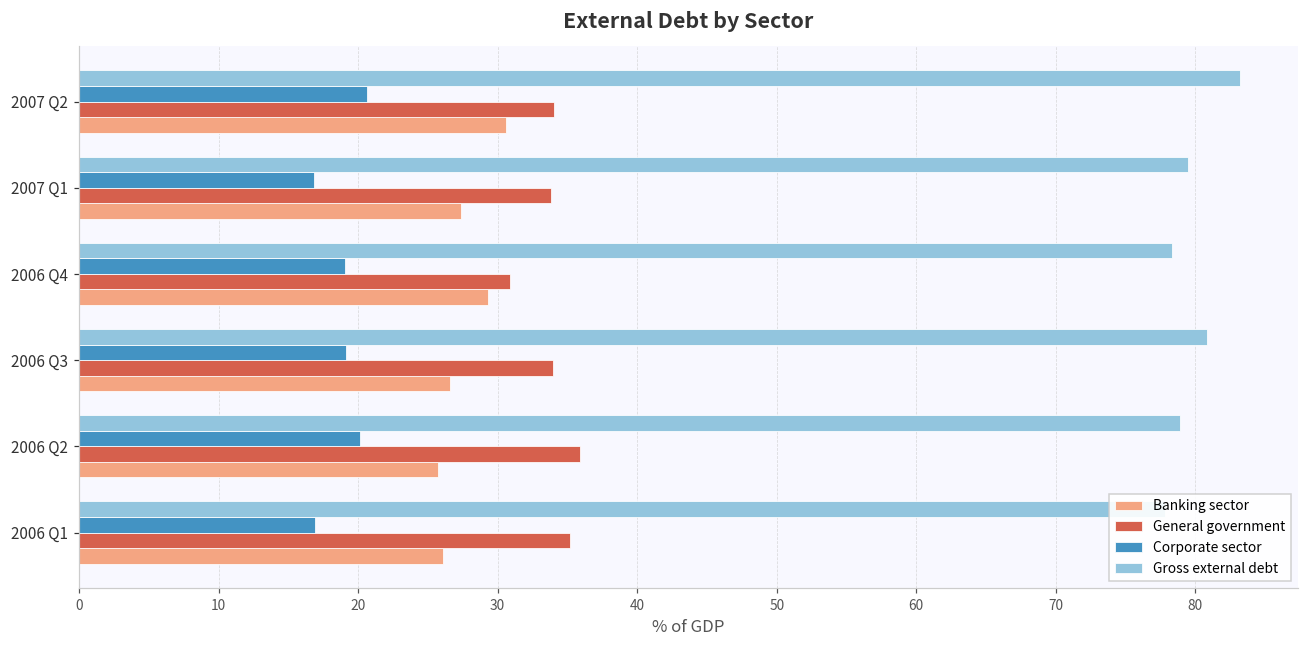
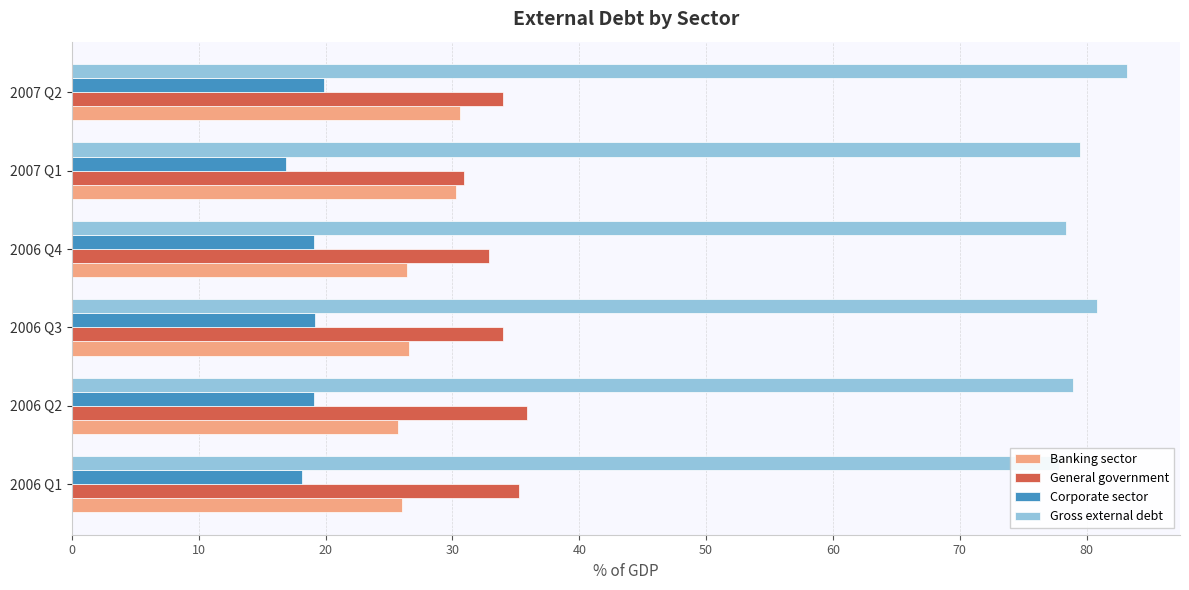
Corporate sector, 2007 Q2: 20.6 -> 19.9
General government, 2007 Q1: 33.8 -> 30.9
Banking sector, 2007 Q1: 27.4 -> 30.3
General government, 2006 Q4: 30.9 -> 32.9
Banking sector, 2006 Q4: 29.3 -> 26.4
Corporate sector, 2006 Q2: 20.1 -> 19.1
Corporate sector, 2006 Q1: 16.9 -> 18.2
